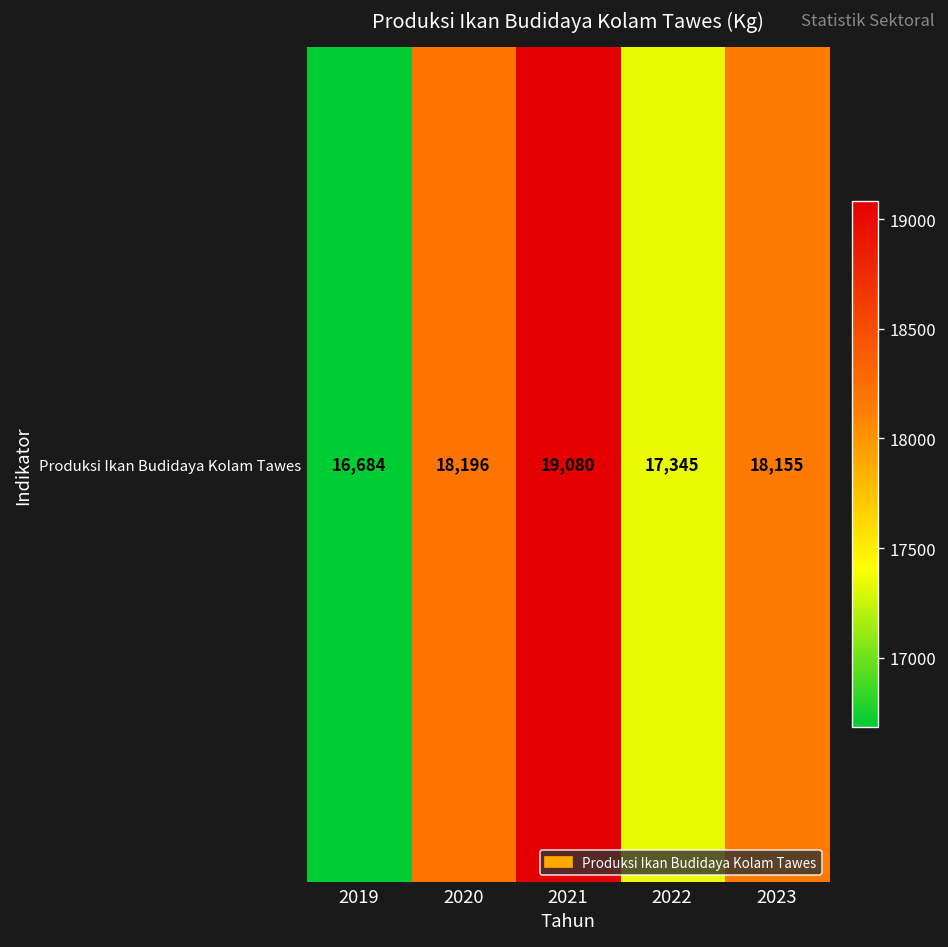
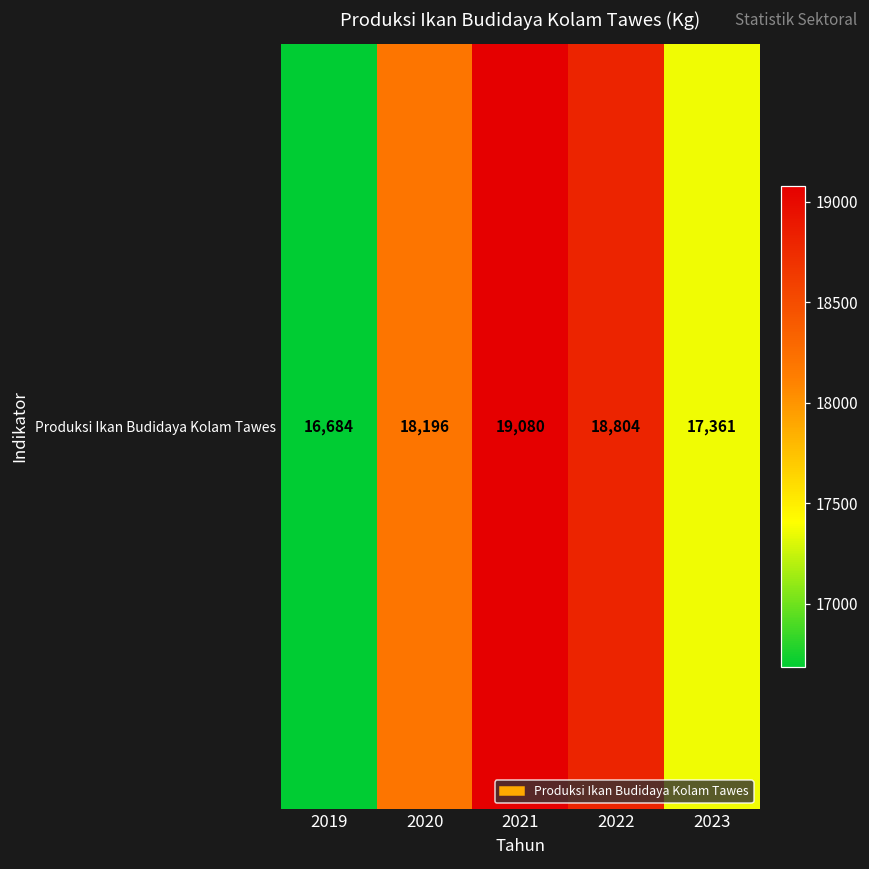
Produksi Ikan Budidaya Kolam Tawes, 2022: 17,345 -> 18,804
Produksi Ikan Budidaya Kolam Tawes, 2023: 18,155 -> 17,361
